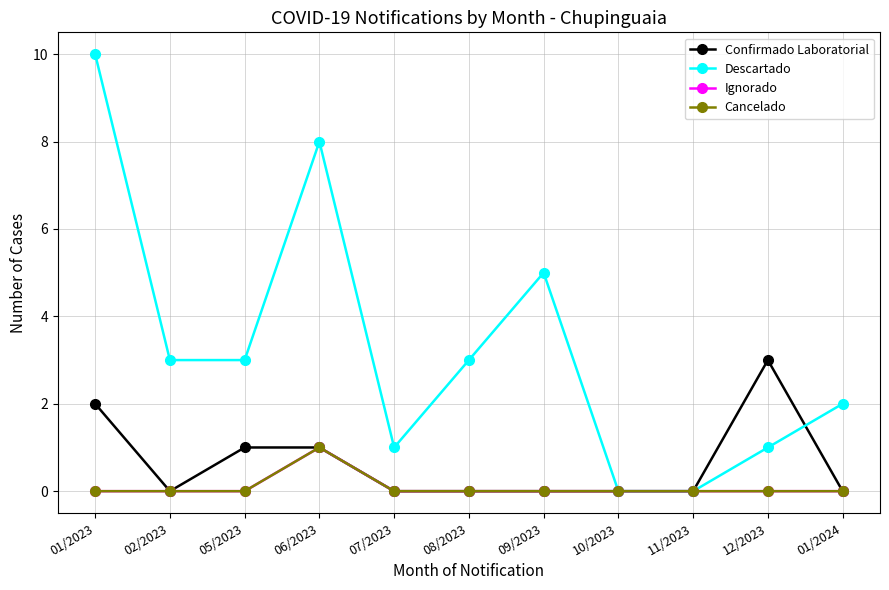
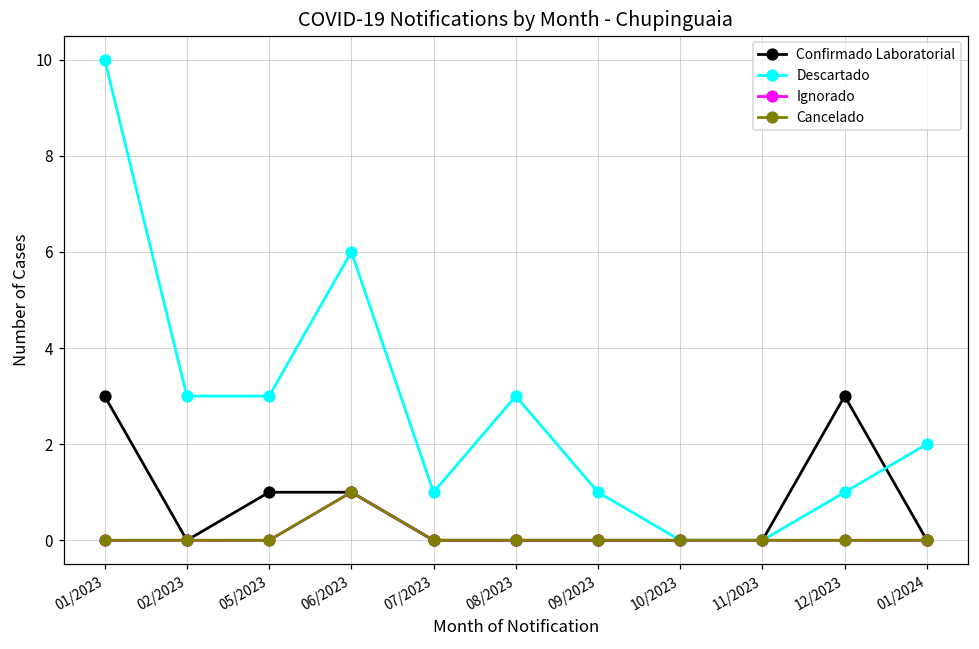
Confirmado Laboratorial, 01/2023: 2 -> 3
Descartado, 06/2023: 8 -> 6
Descartado, 09/2023: 5 -> 1
